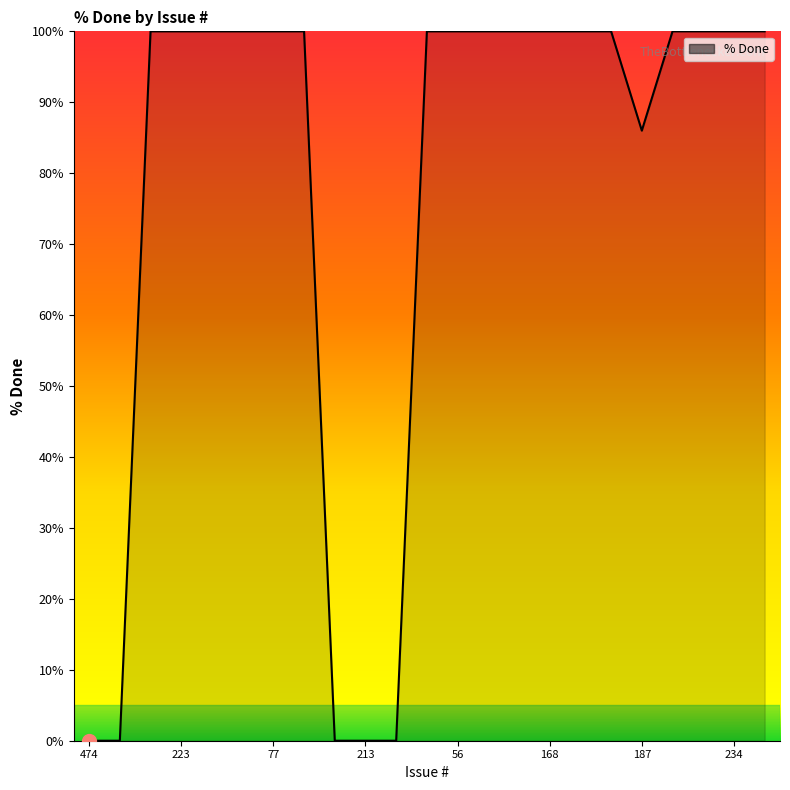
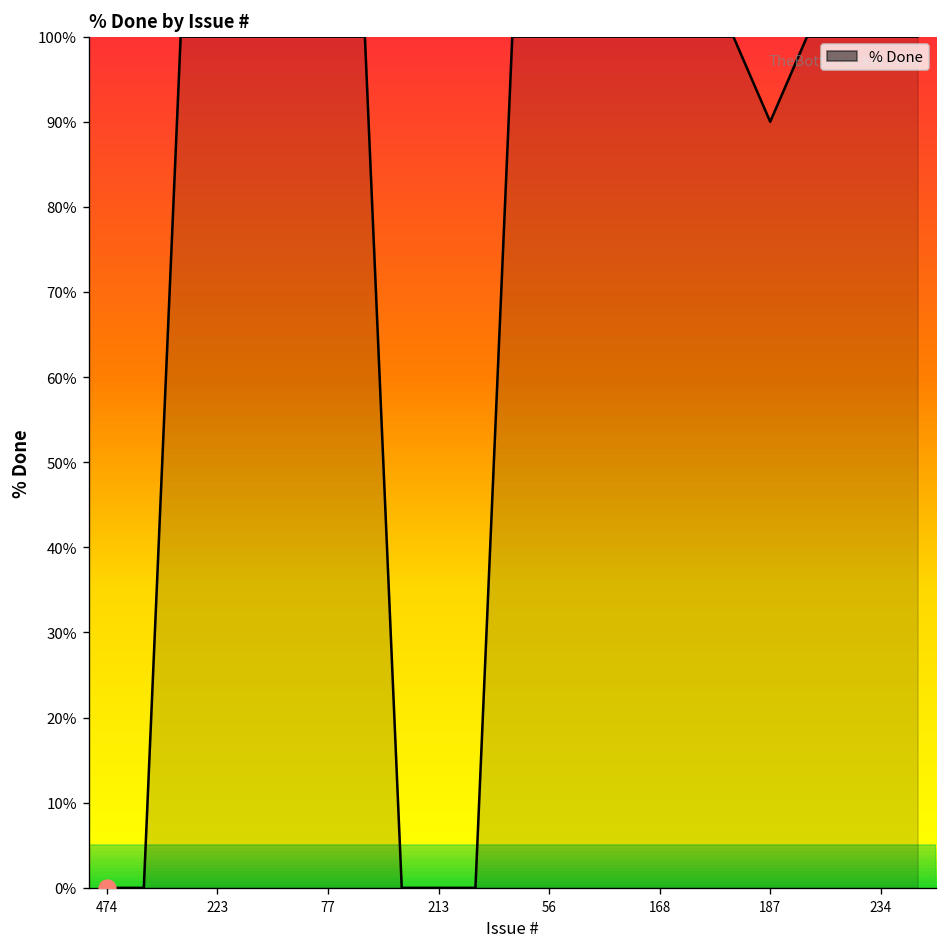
% Done, 187: 86% -> 90%
